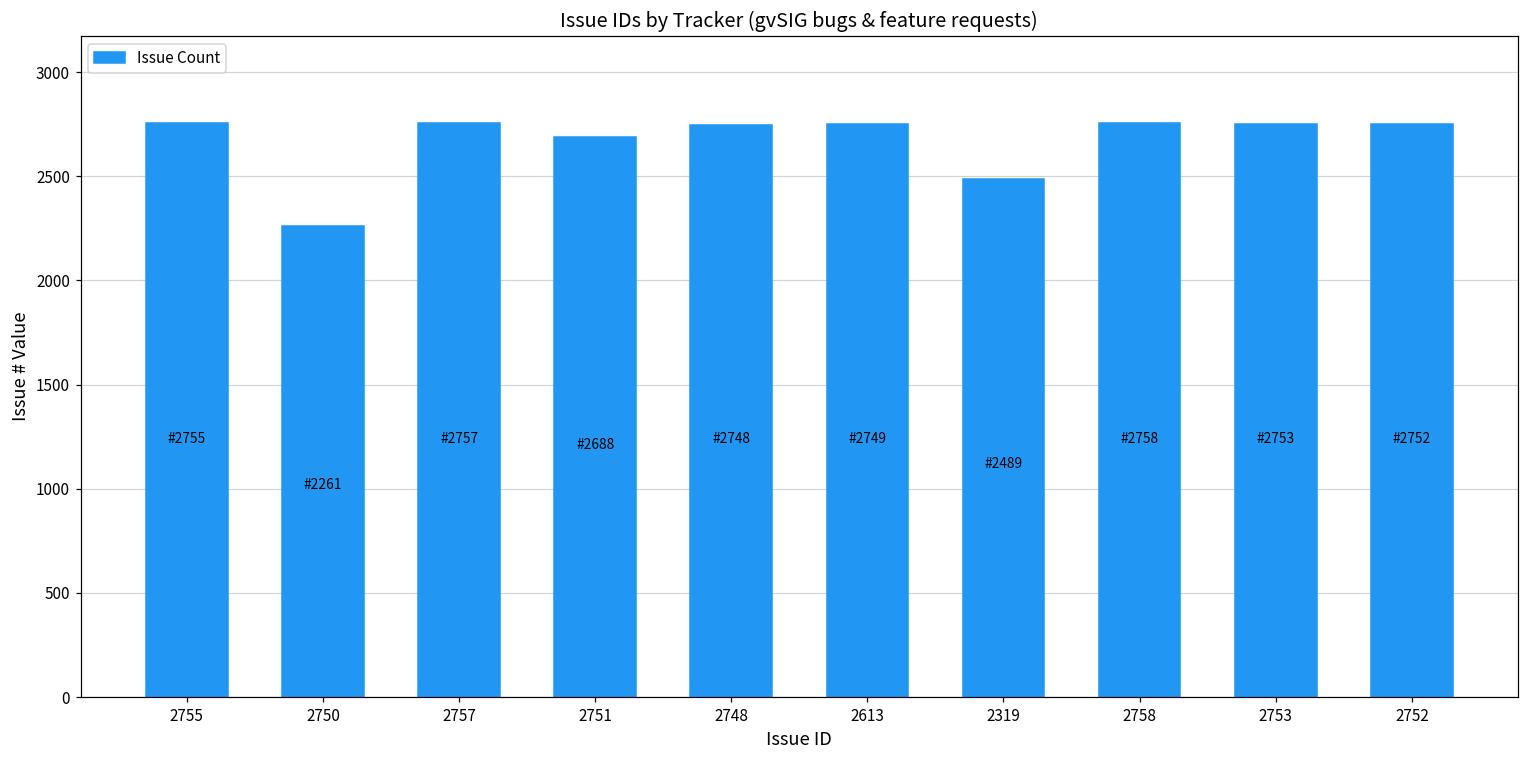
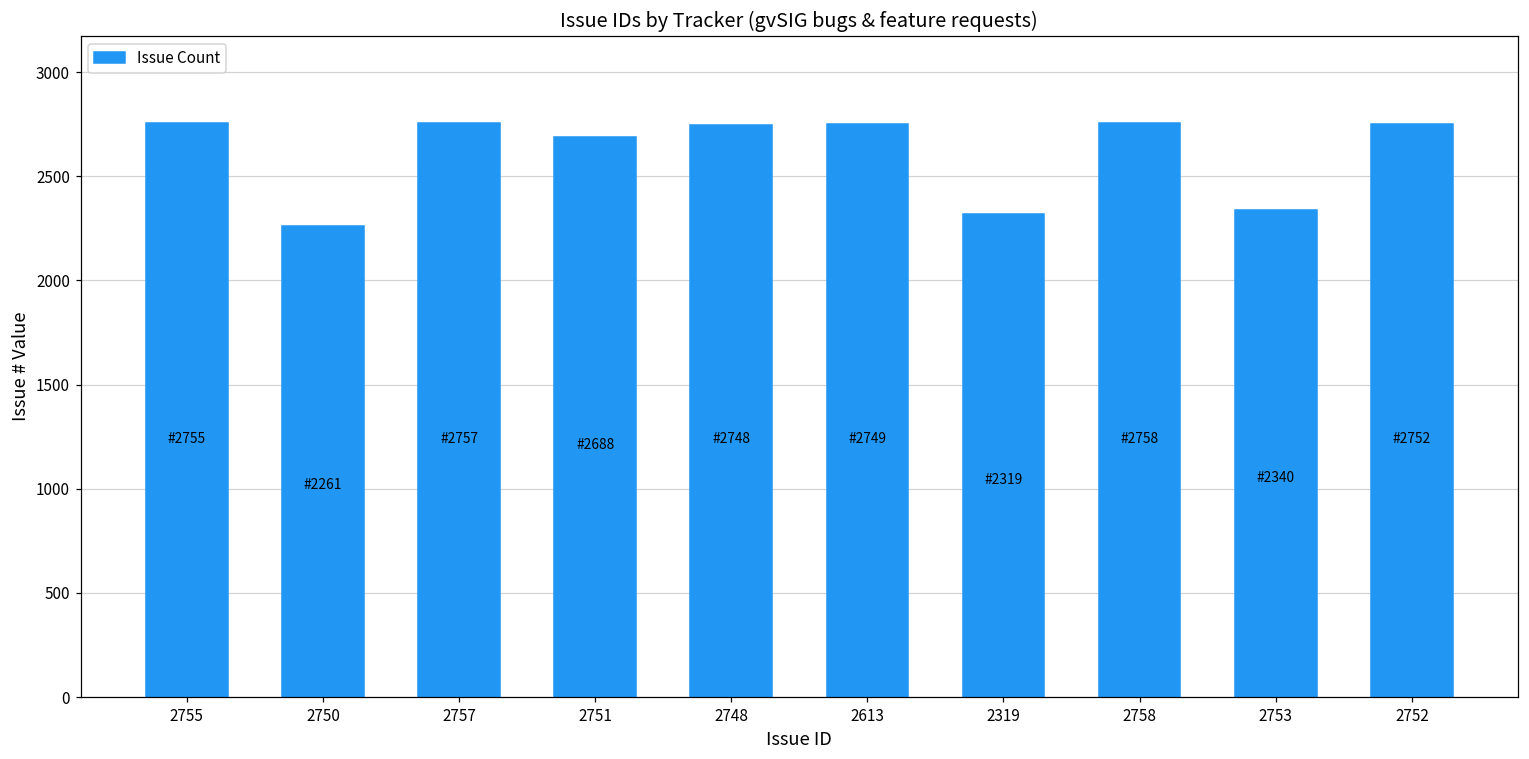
2319: 2489 -> 2319
2753: 2753 -> 2340
